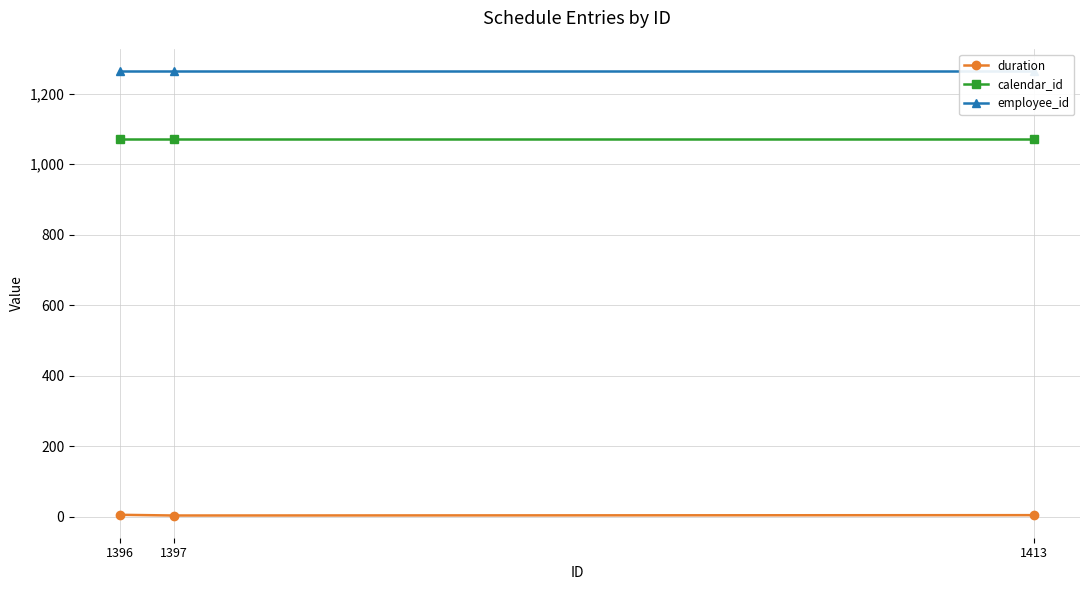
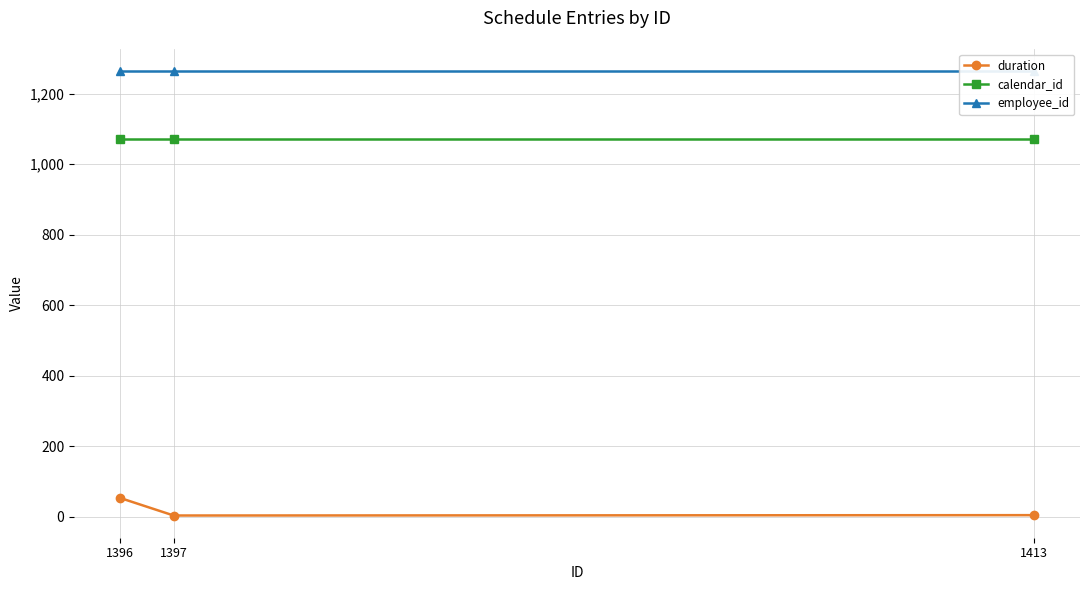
duration, 1396: 10 -> 50
